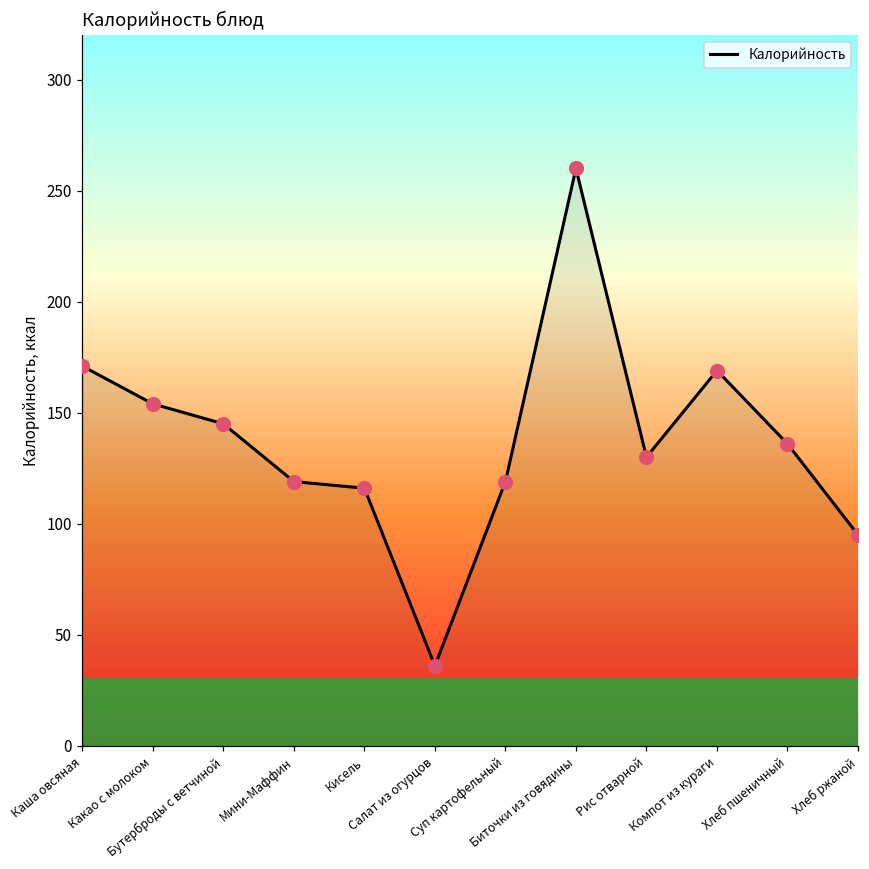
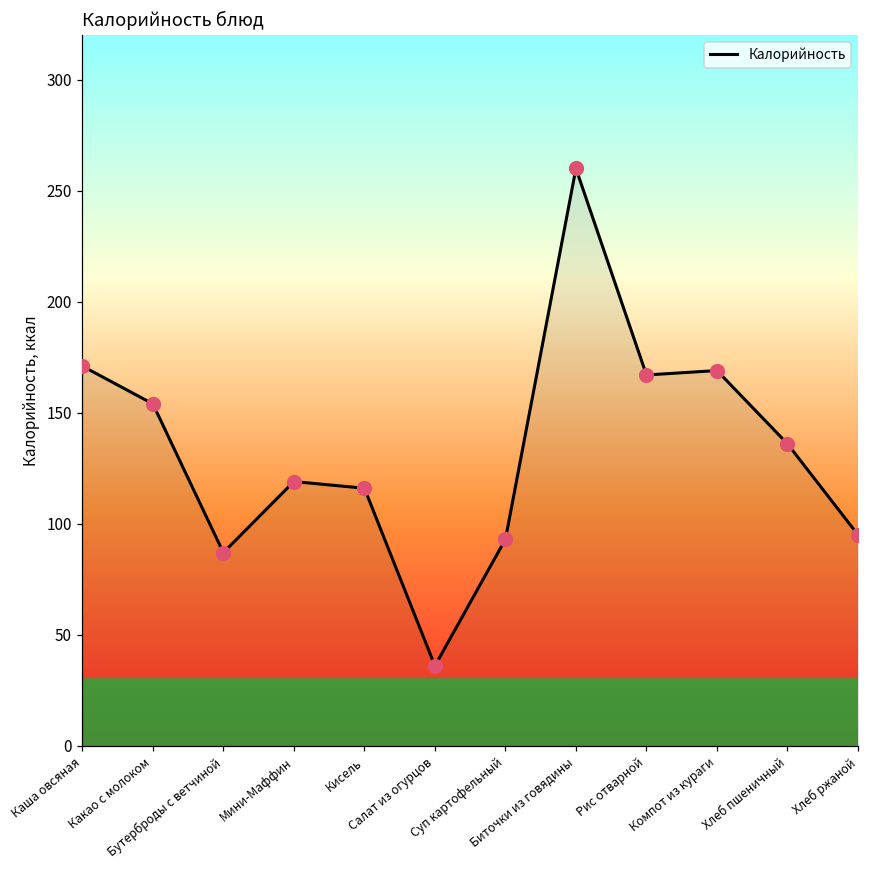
Бутерброды с ветчиной: 145 -> 87
Суп картофельный: 119 -> 93
Рис отварной: 130 -> 167
